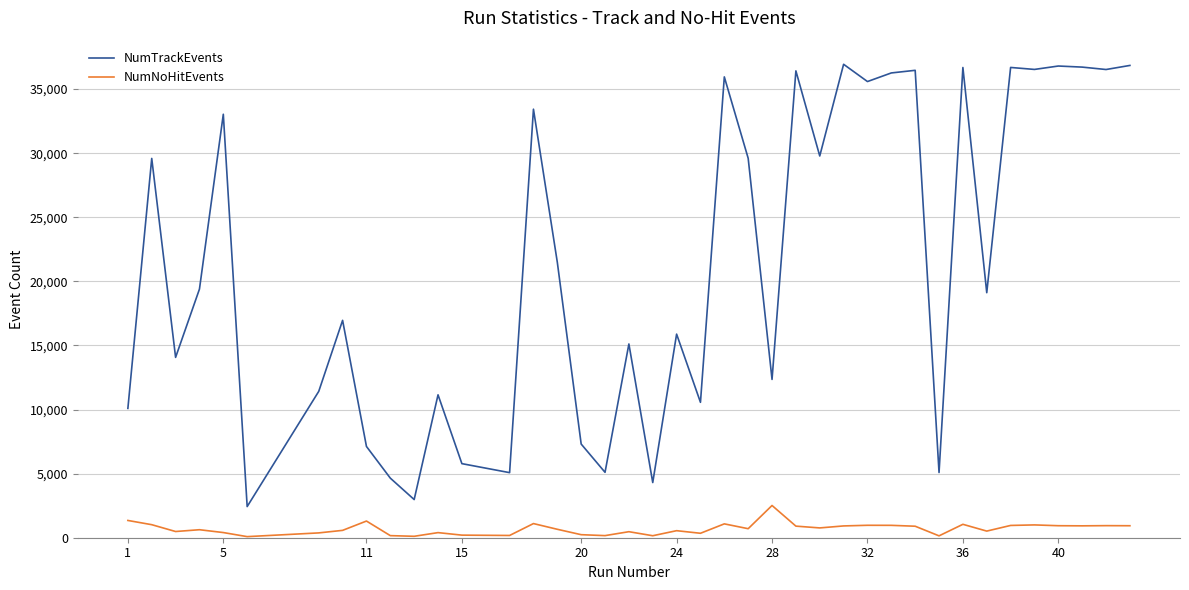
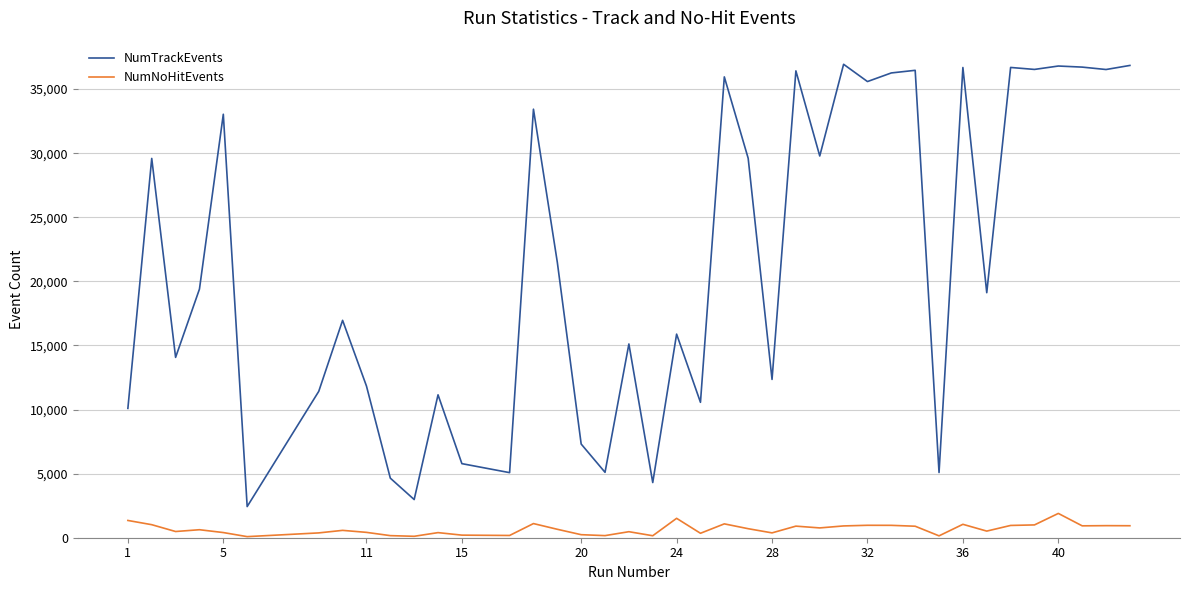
NumTrackEvents, 11: 7,100 -> 11,800
NumNoHitEvents, 11: 1,300 -> 400
NumNoHitEvents, 24: 500 -> 1,500
NumNoHitEvents, 28: 2,500 -> 400
NumNoHitEvents, 40: 900 -> 1,900
